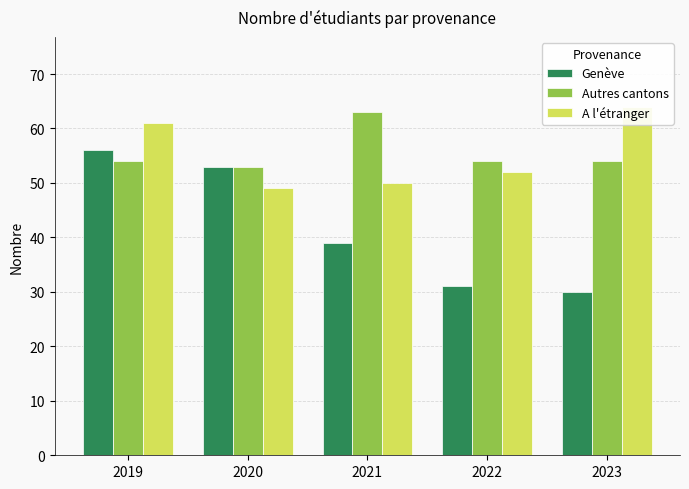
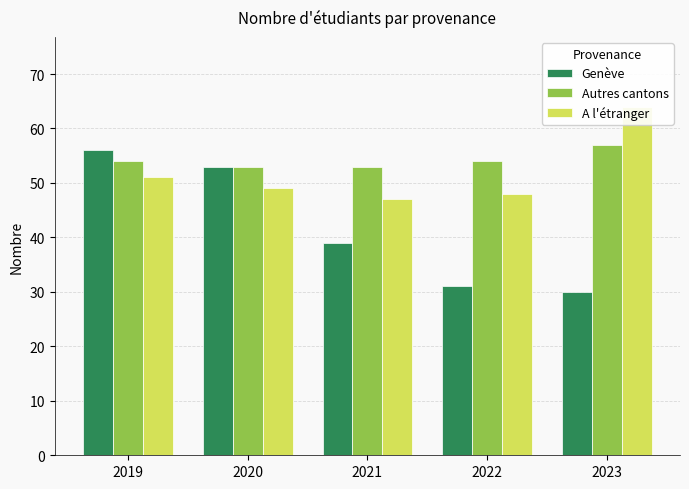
A l'étranger, 2019: 61 -> 51
Autres cantons, 2021: 63 -> 53
A l'étranger, 2021: 50 -> 47
A l'étranger, 2022: 52 -> 48
Autres cantons, 2023: 54 -> 57
